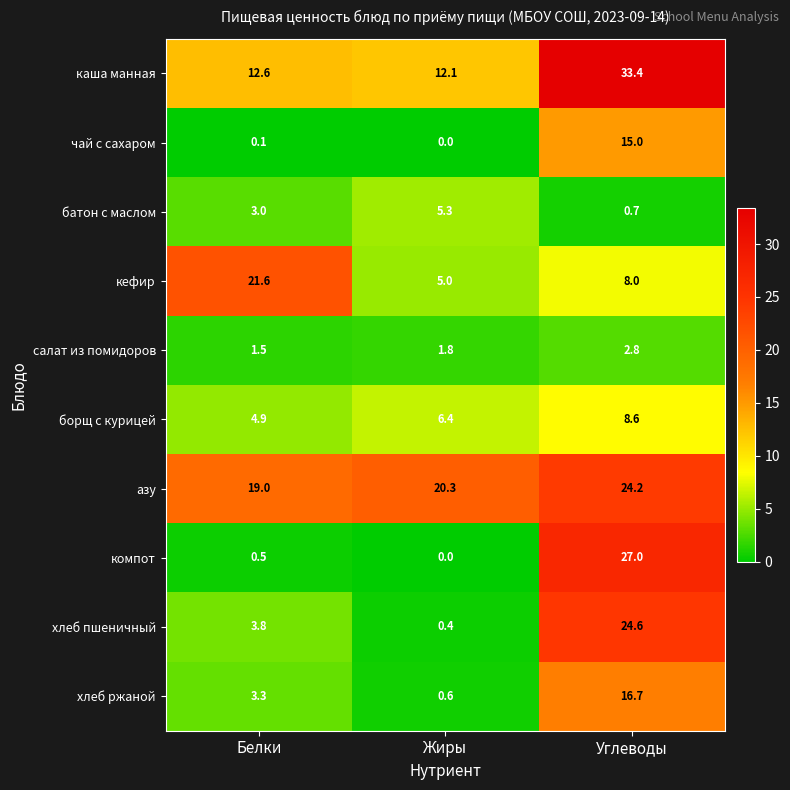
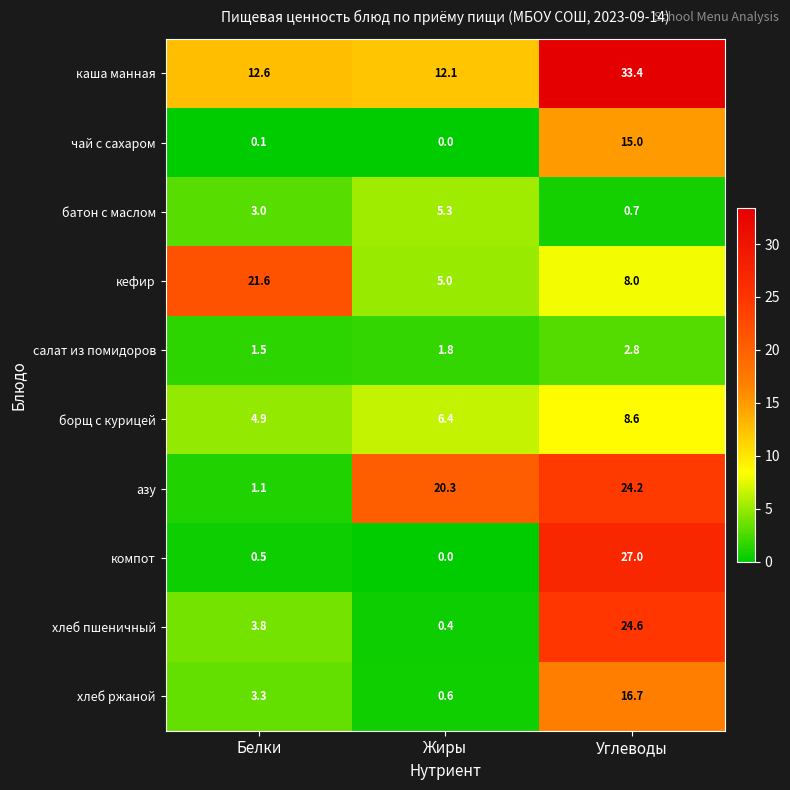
азу, Белки: 19.0 -> 1.1
